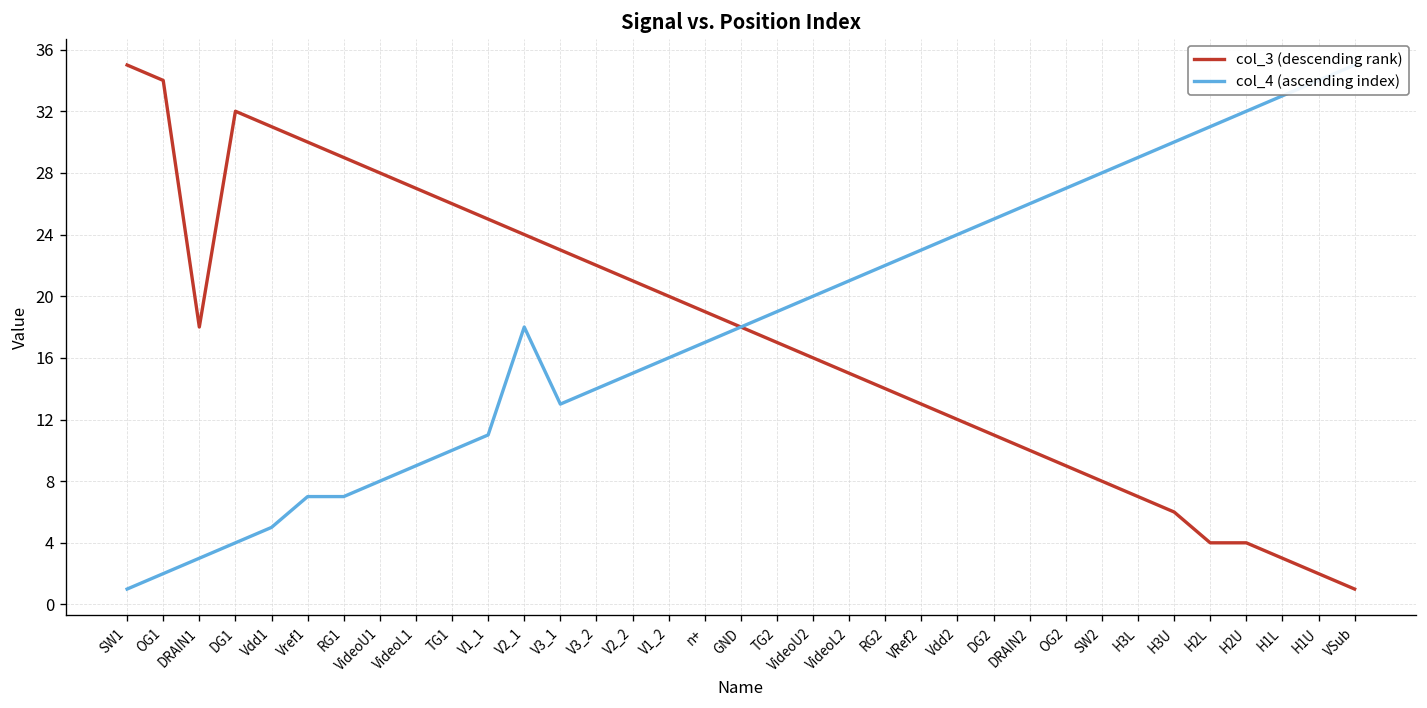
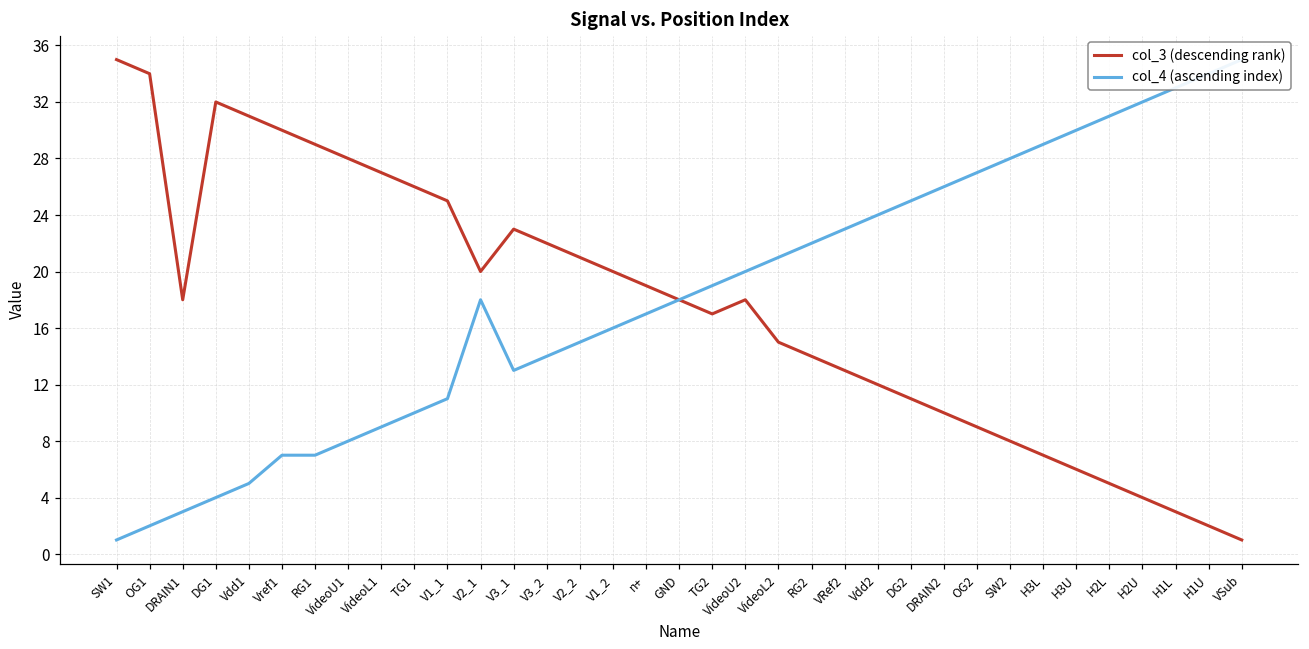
col_3 (descending rank), V2_1: 24 -> 20
col_3 (descending rank), VideoU2: 16 -> 18
col_3 (descending rank), H2L: 4 -> 5
